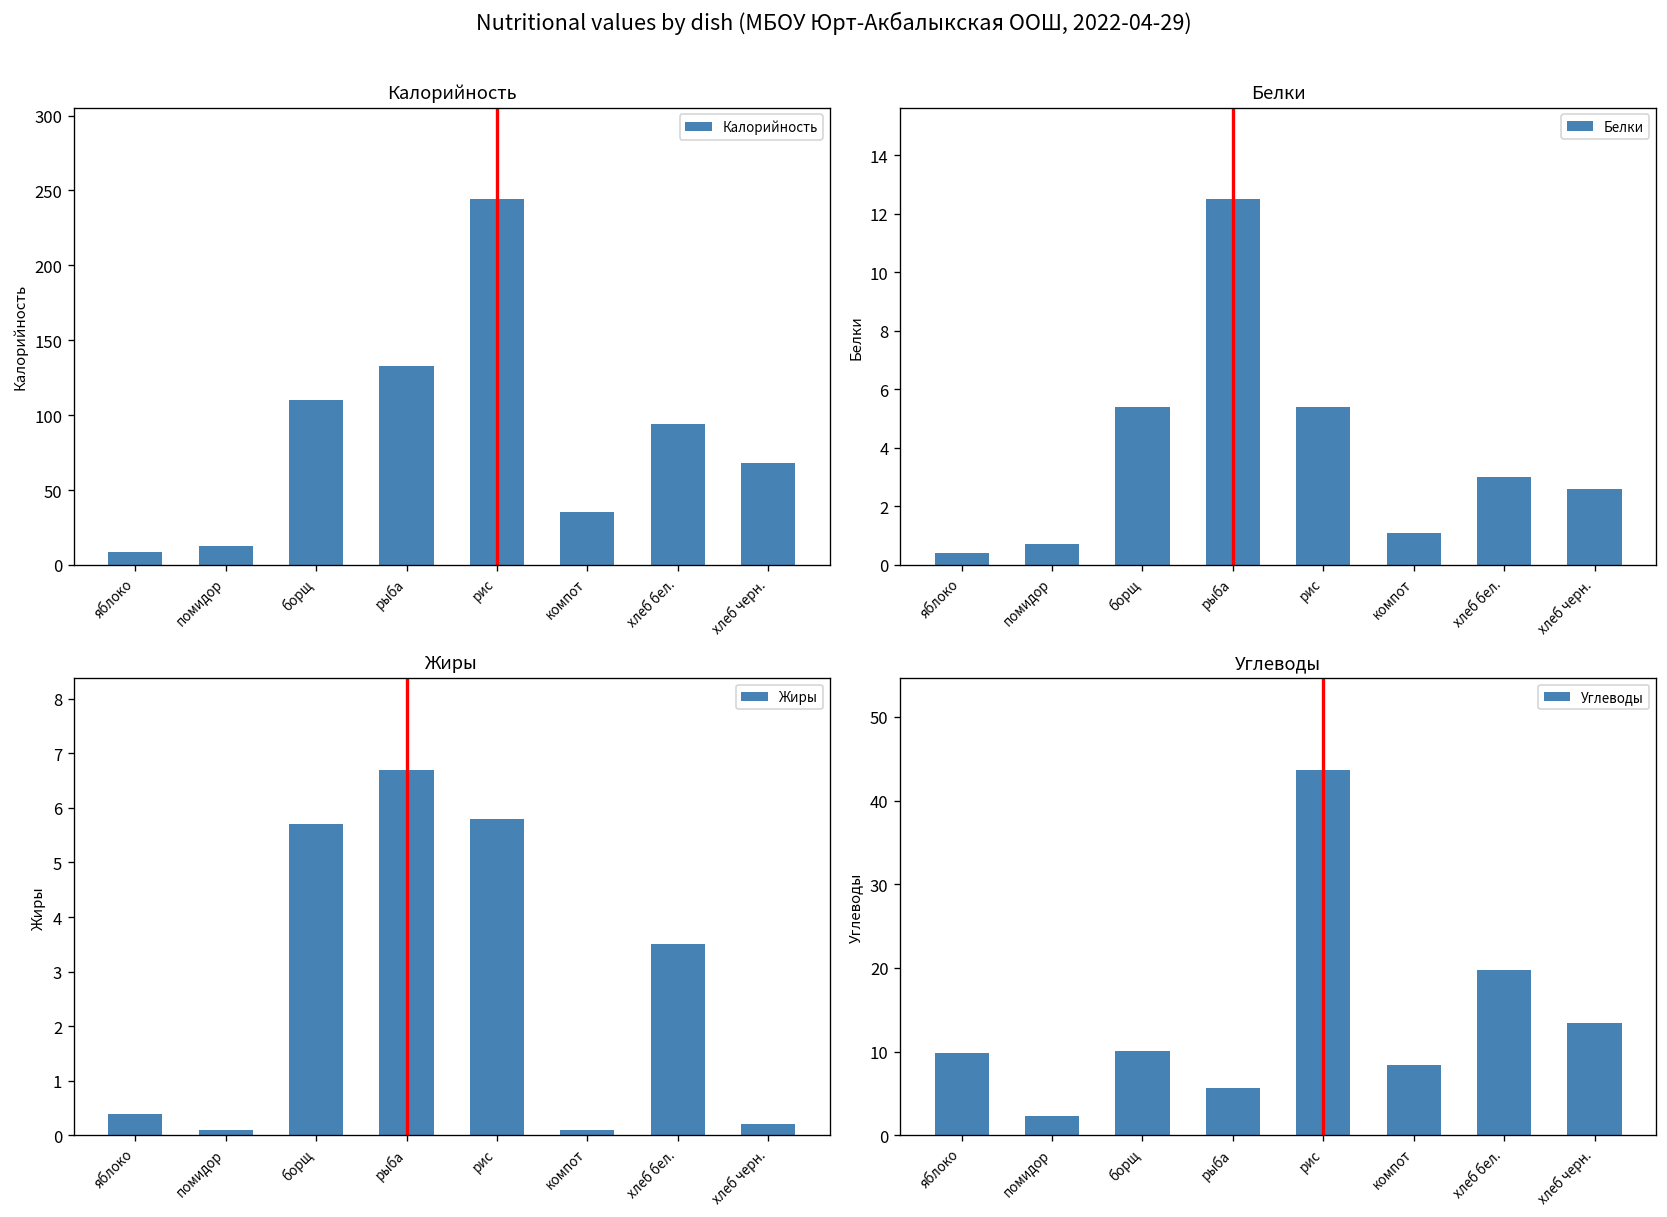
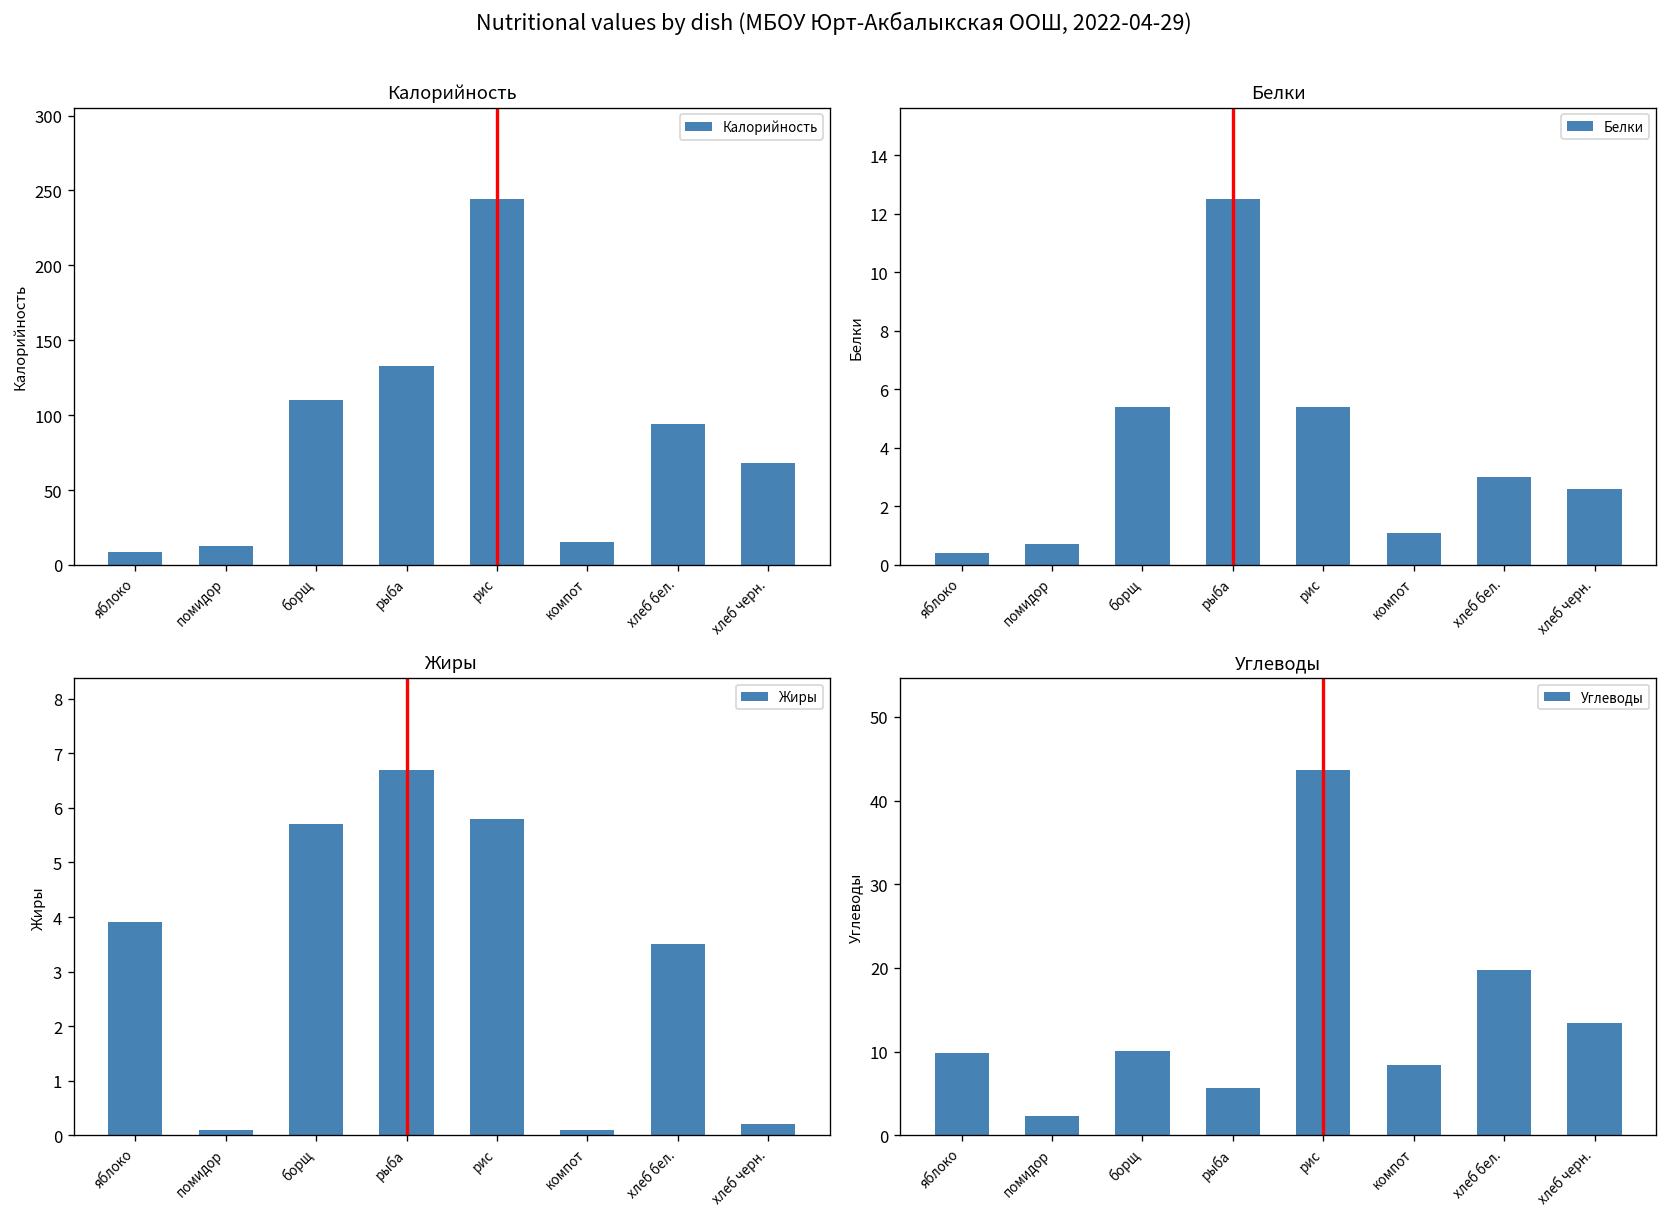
Калорийность, компот: 36 -> 15
Жиры, яблоко: 0.4 -> 3.9
